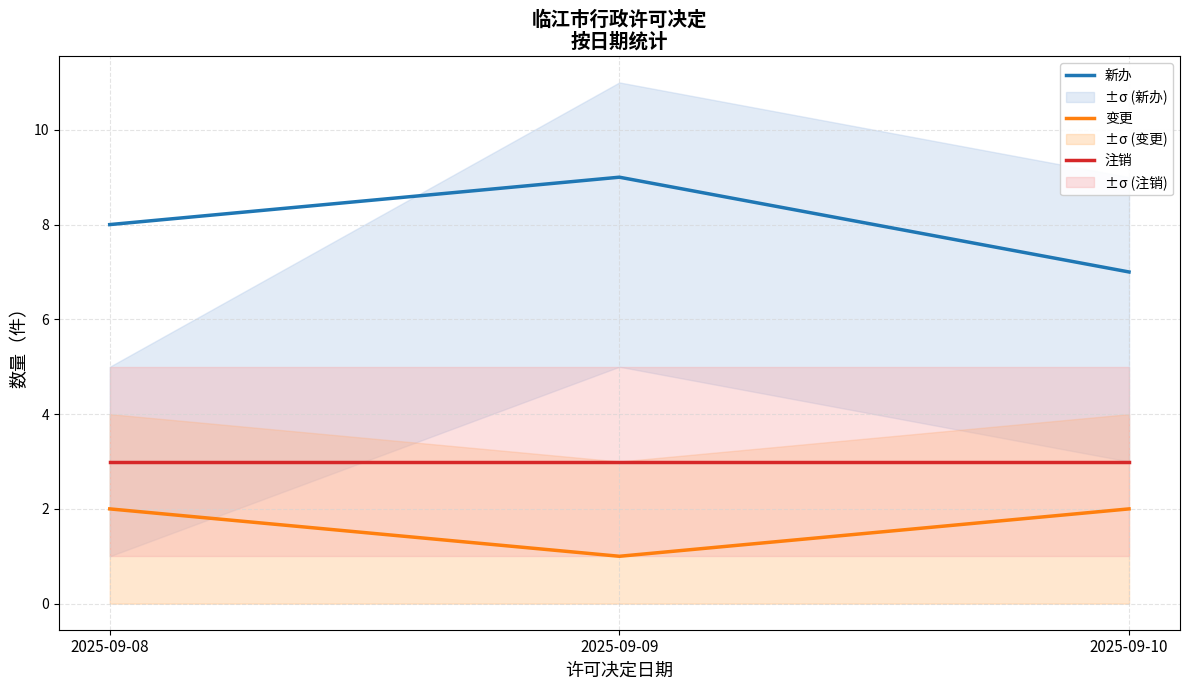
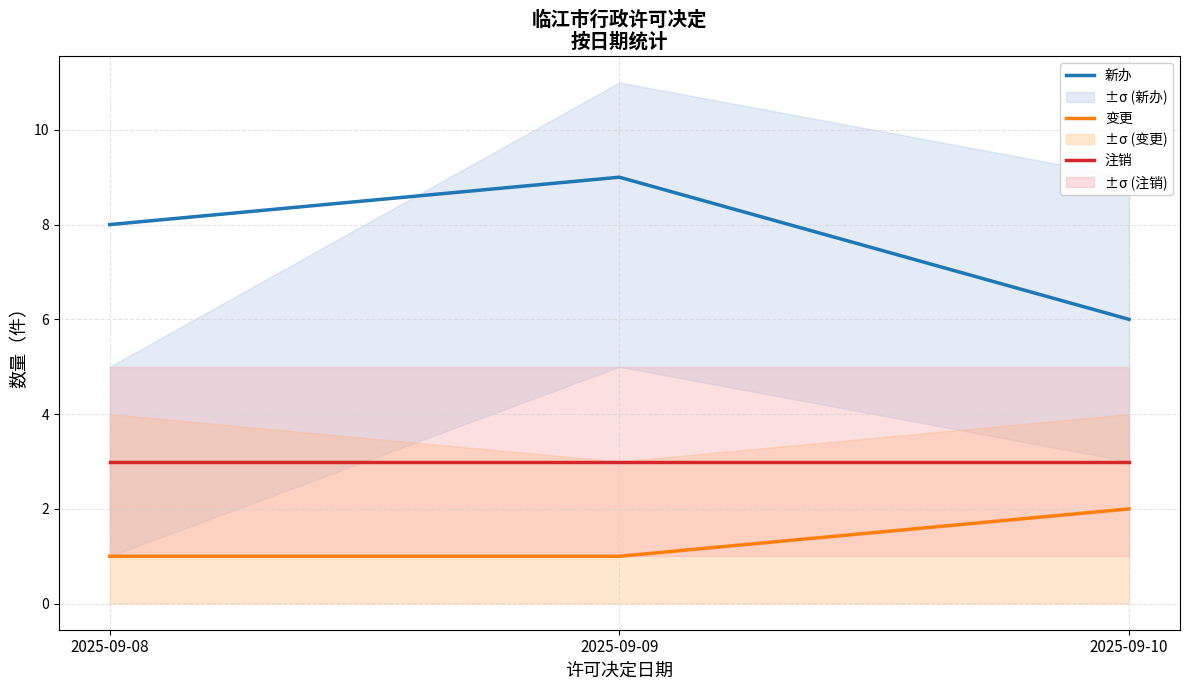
变更, 2025-09-08: 2 -> 1
新办, 2025-09-10: 7 -> 6
